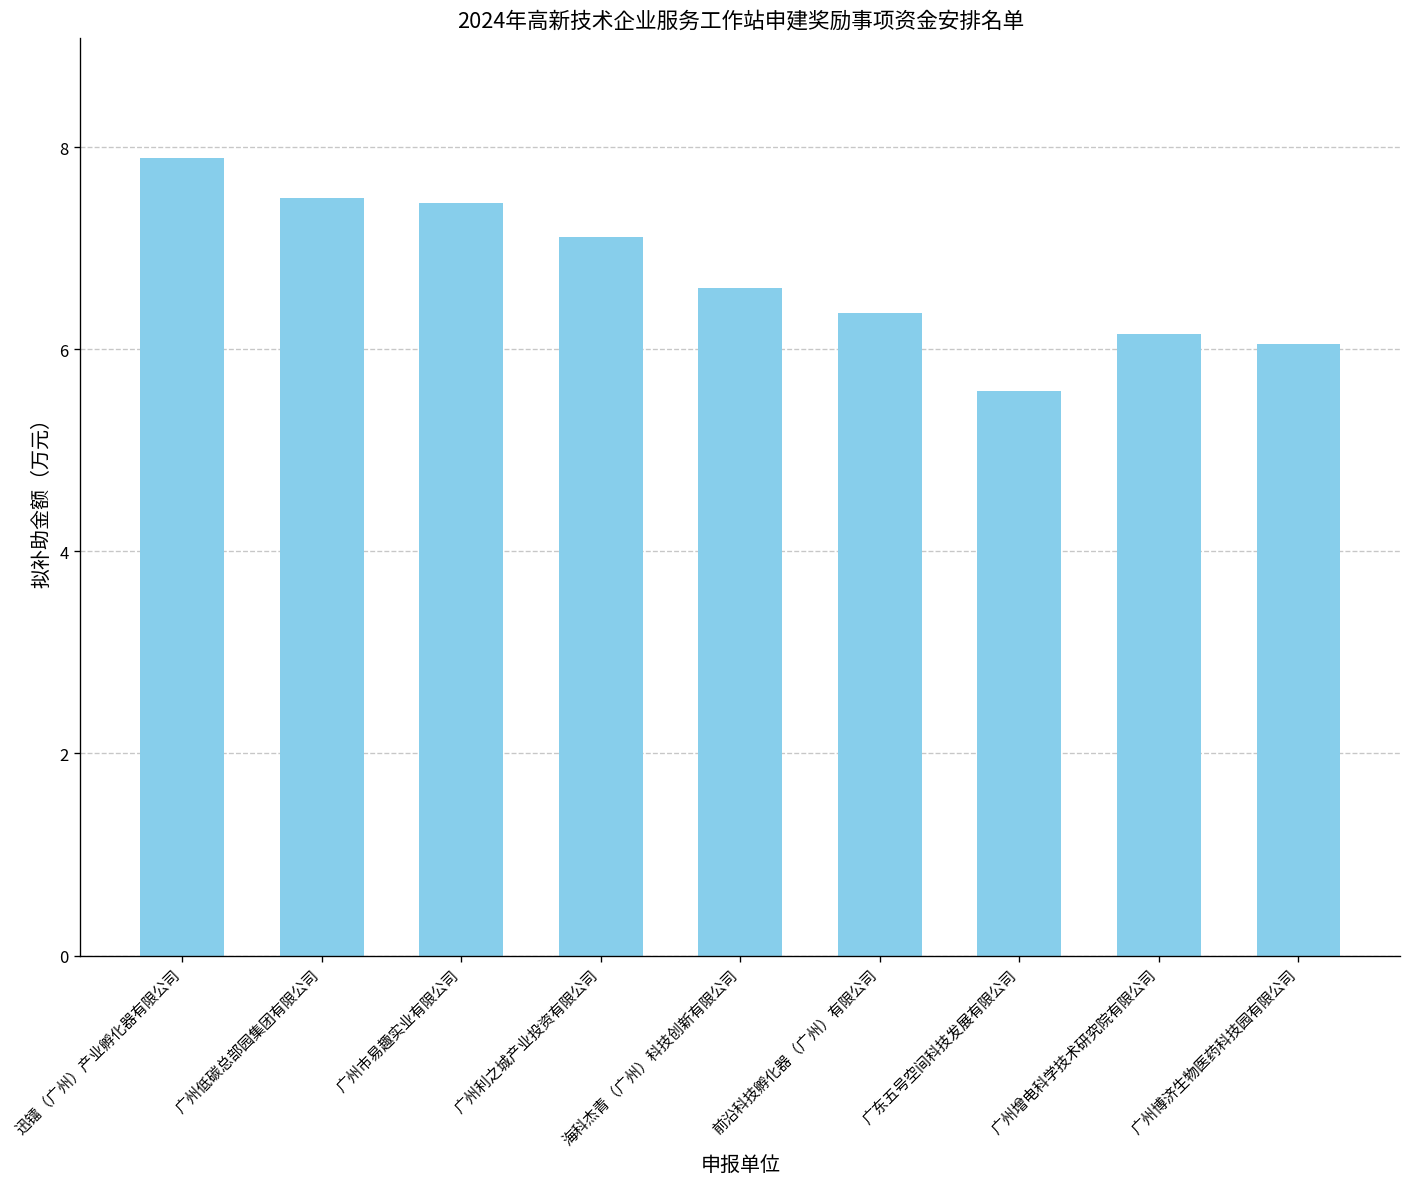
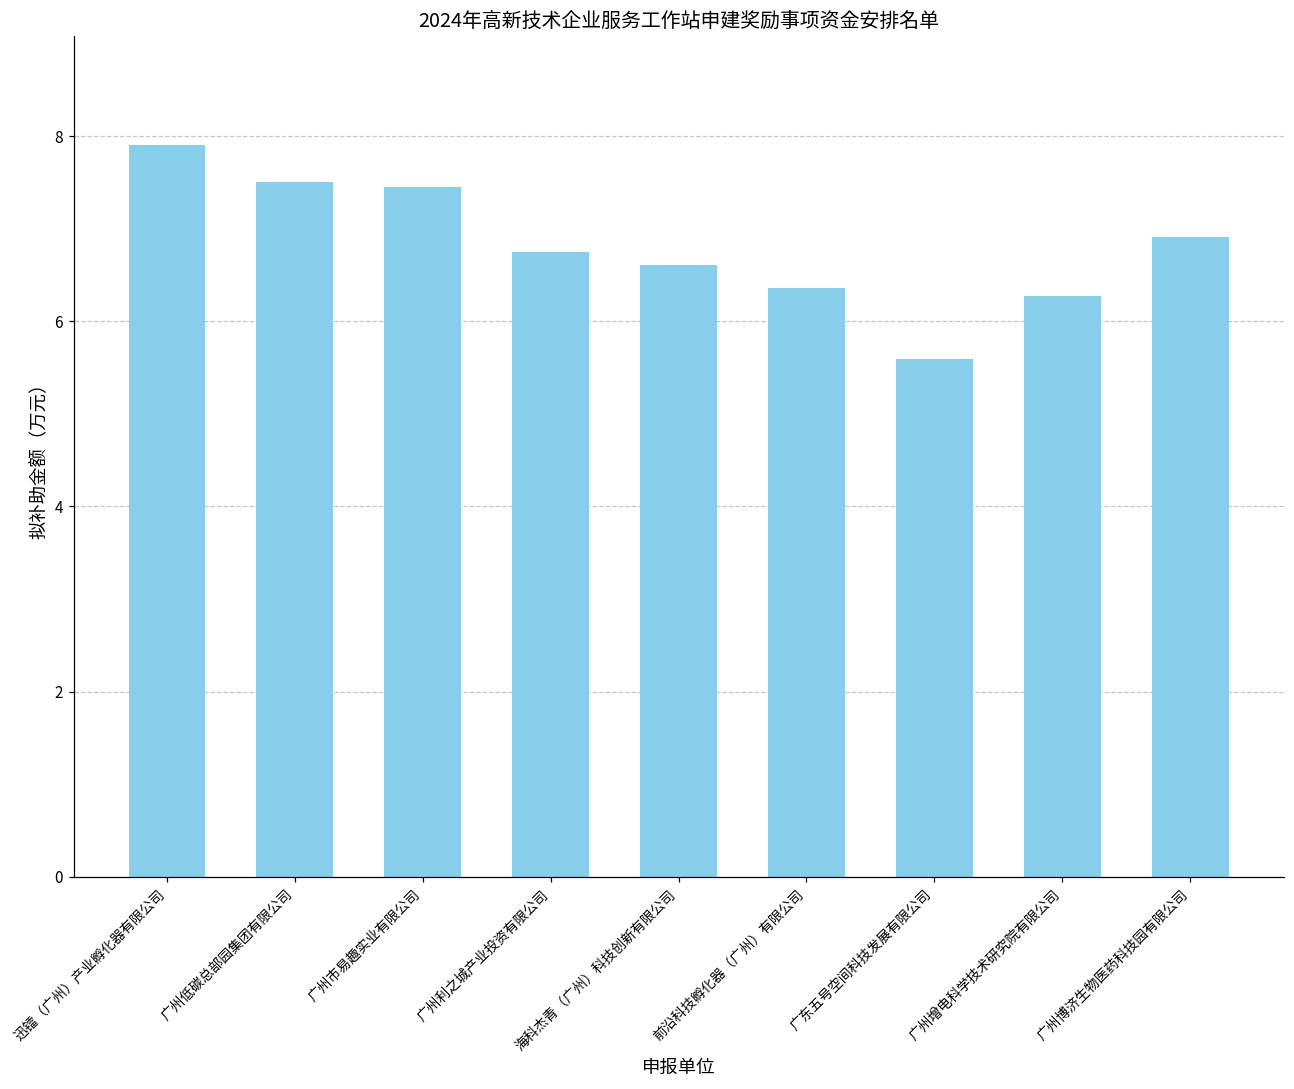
广州利之城产业投资有限公司: 7.1 -> 6.8
广州增电科学技术研究院有限公司: 6.2 -> 6.3
广州博济生物医药科技园有限公司: 6.1 -> 6.9
